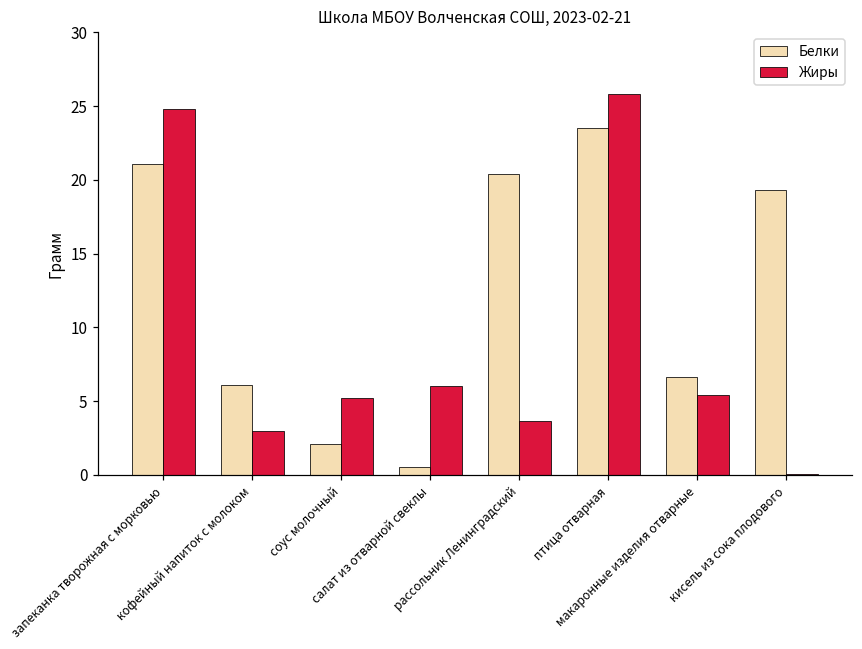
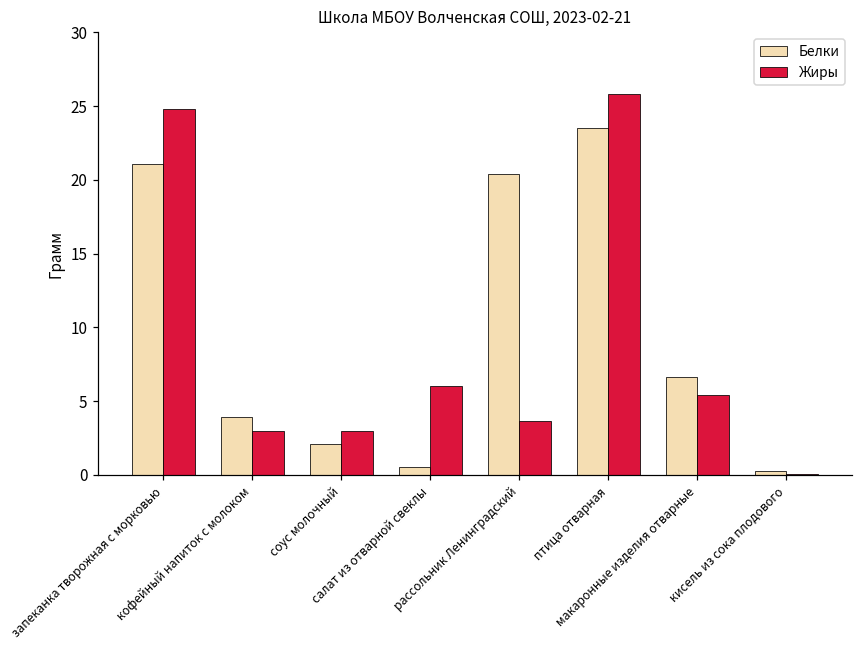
Белки, кофейный напиток с молоком: 6.1 -> 3.9
Жиры, соус молочный: 5.2 -> 2.9
Белки, кисель из сока плодового: 19.3 -> 0.3
